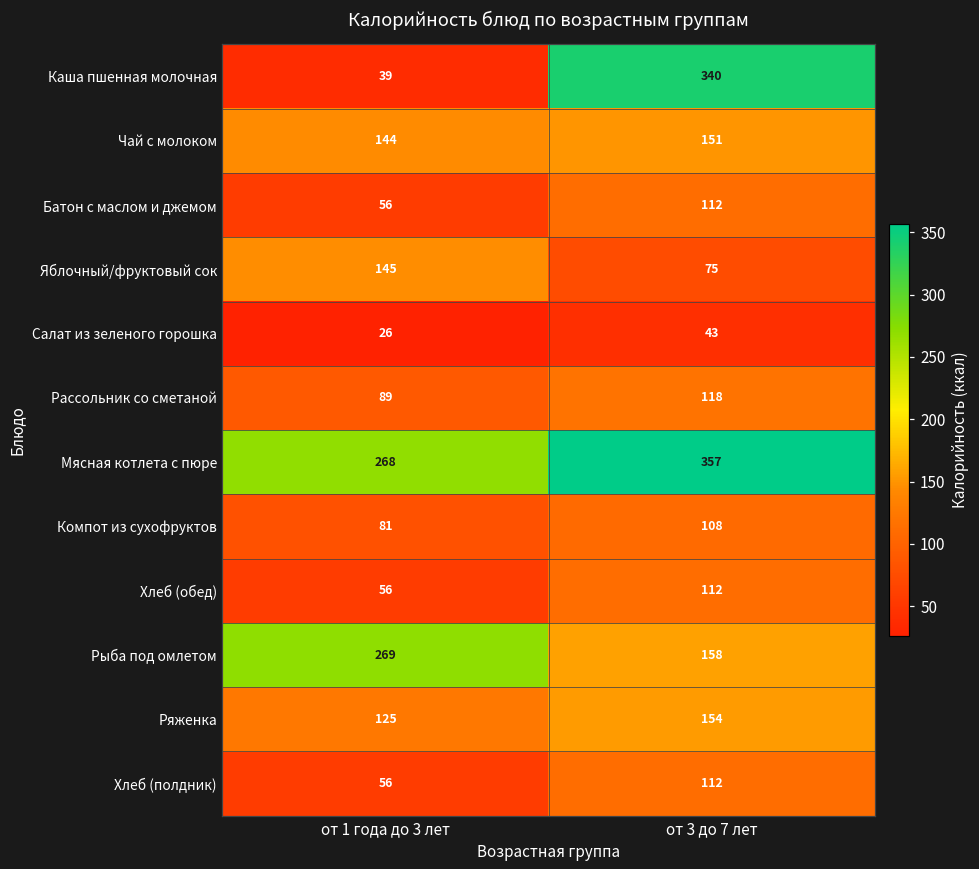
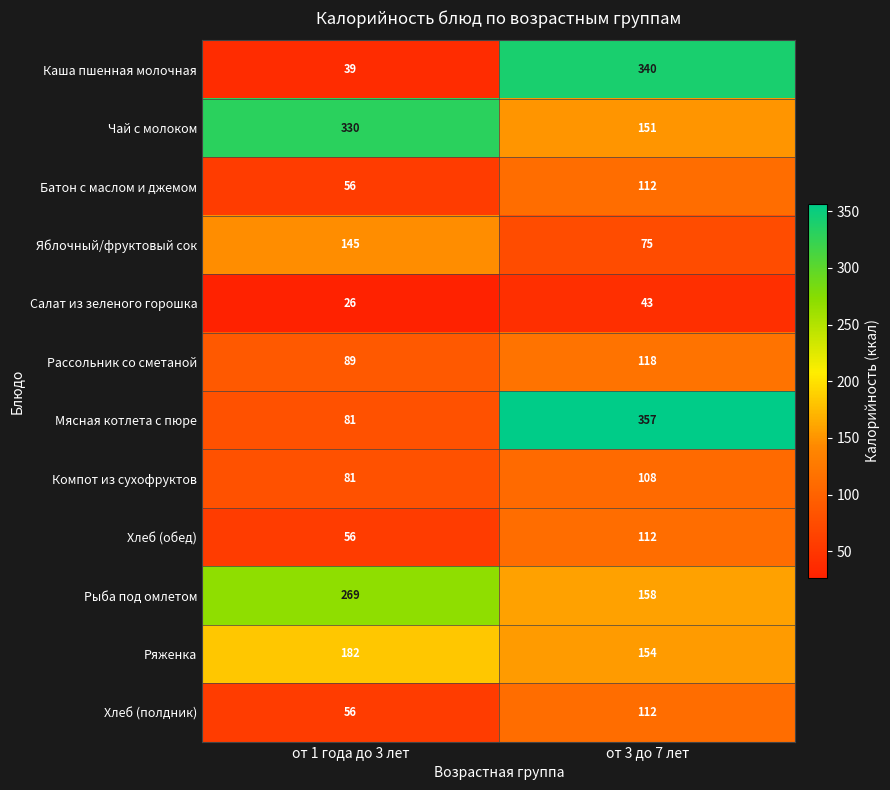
Чай с молоком, от 1 года до 3 лет: 144 -> 330
Мясная котлета с пюре, от 1 года до 3 лет: 268 -> 81
Ряженка, от 1 года до 3 лет: 125 -> 182
